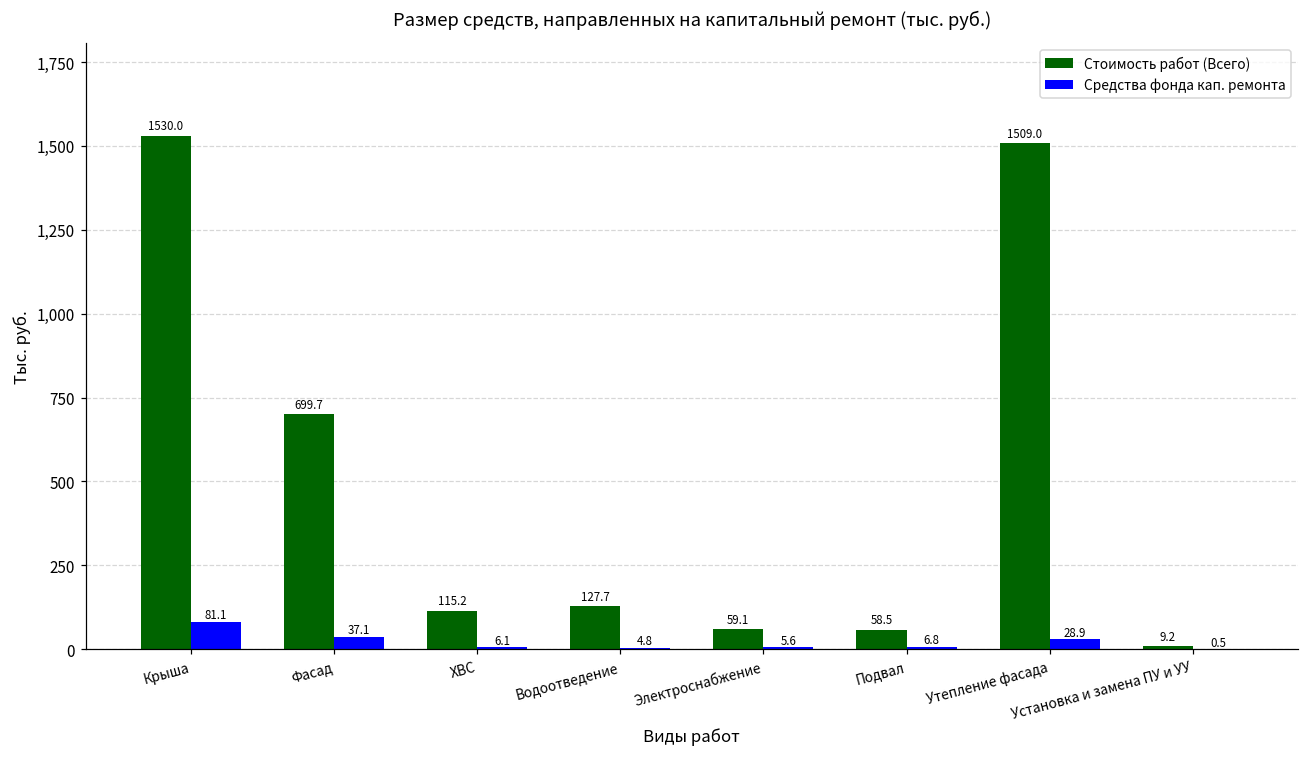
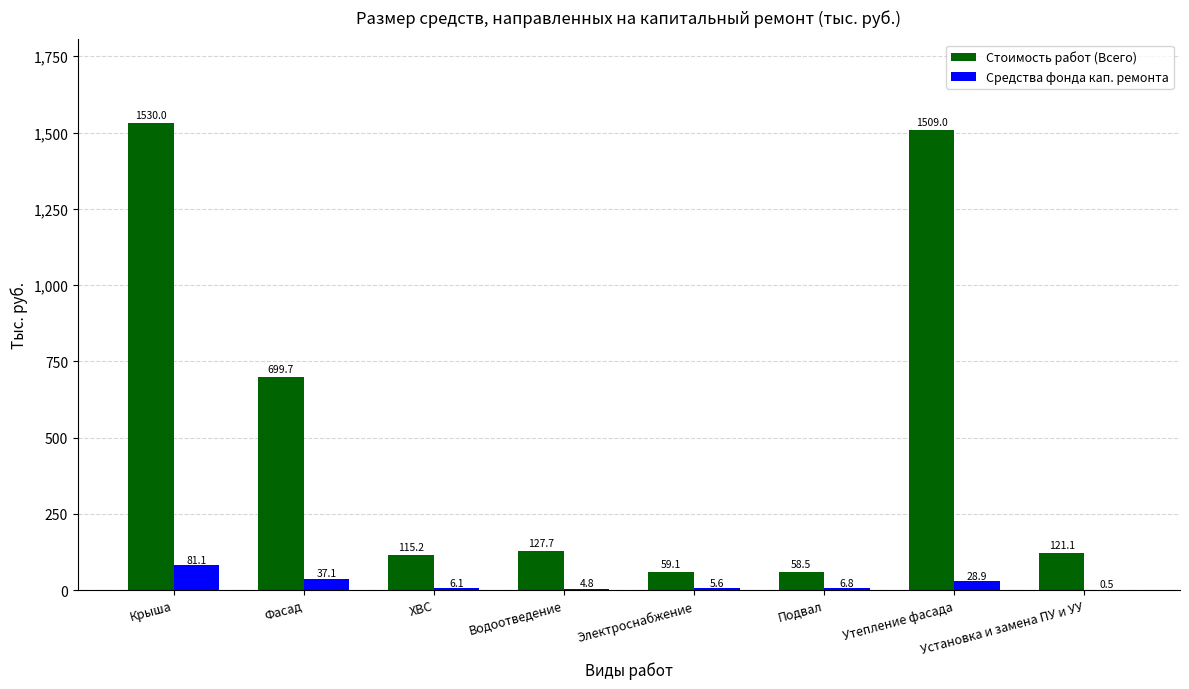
Стоимость работ (Всего), Установка и замена ПУ и УУ: 9.2 -> 121.1
